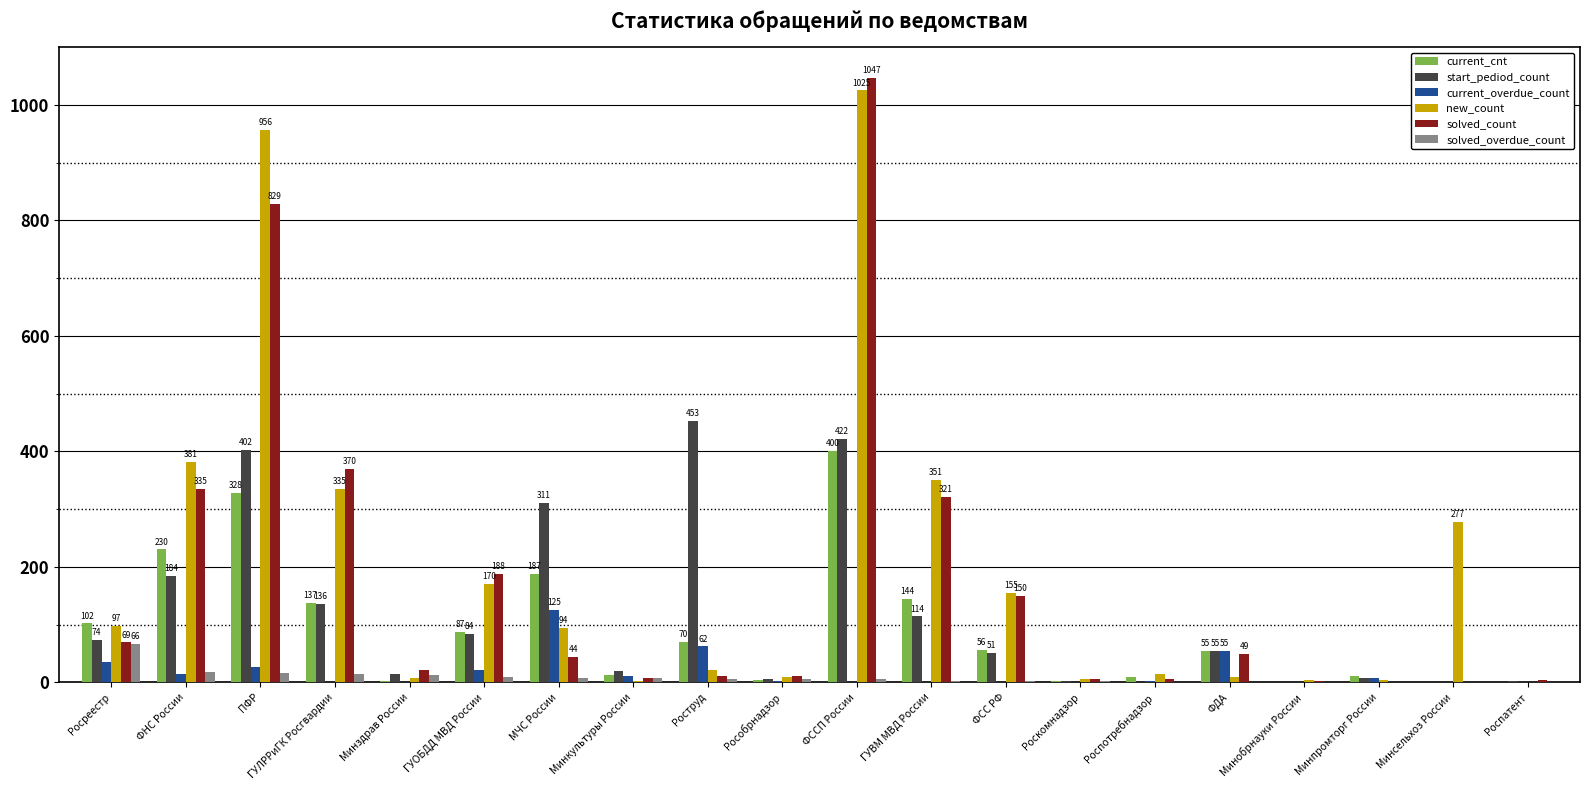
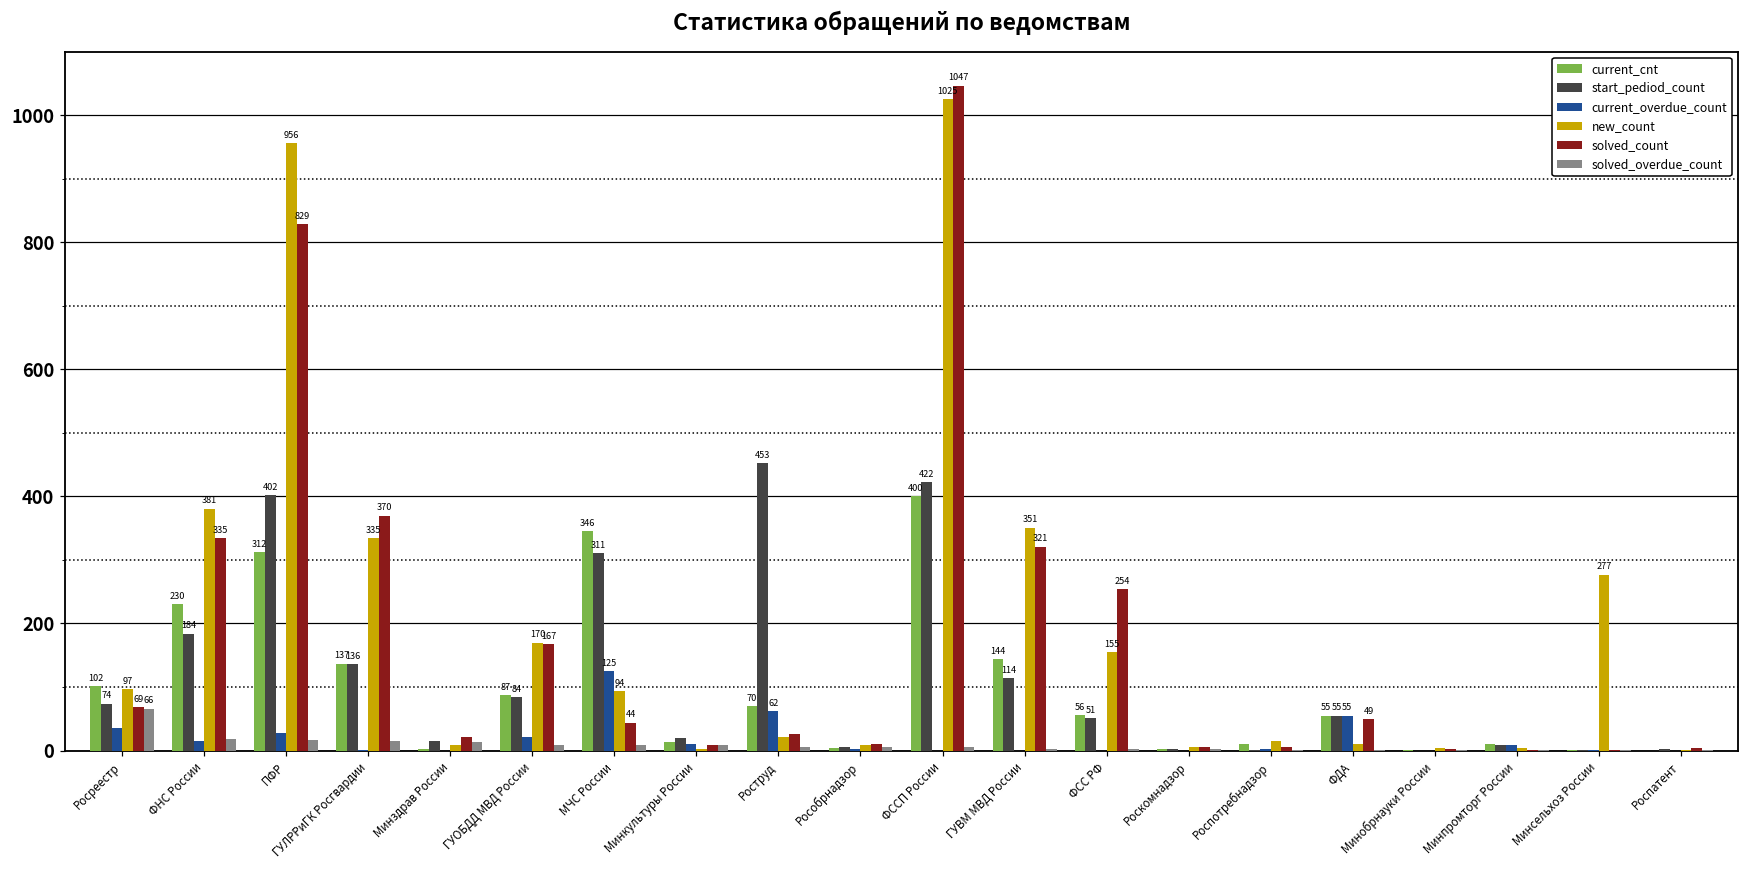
current_cnt, ПФР: 328 -> 312
solved_count, ГУОБДД МВД России: 188 -> 167
current_cnt, МЧС России: 187 -> 346
solved_count, Роструд: 10 -> 30
solved_count, ФСС РФ: 150 -> 254
